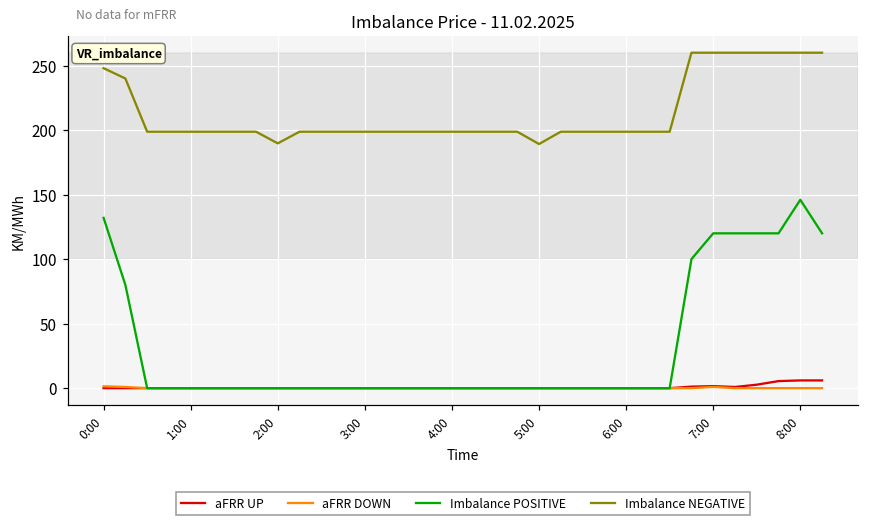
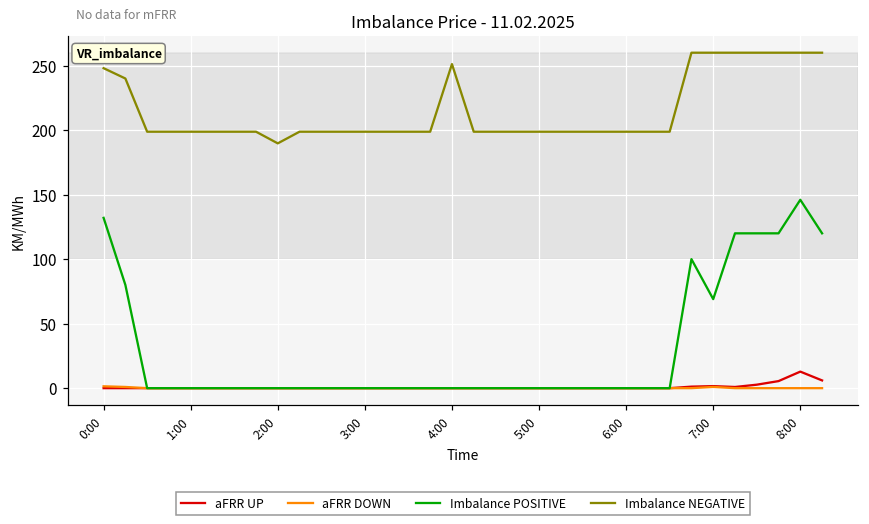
Imbalance NEGATIVE, 4:00: 199 -> 251
Imbalance NEGATIVE, 5:00: 189 -> 199
Imbalance POSITIVE, 7:00: 120 -> 69
aFRR UP, 8:00: 6 -> 13
